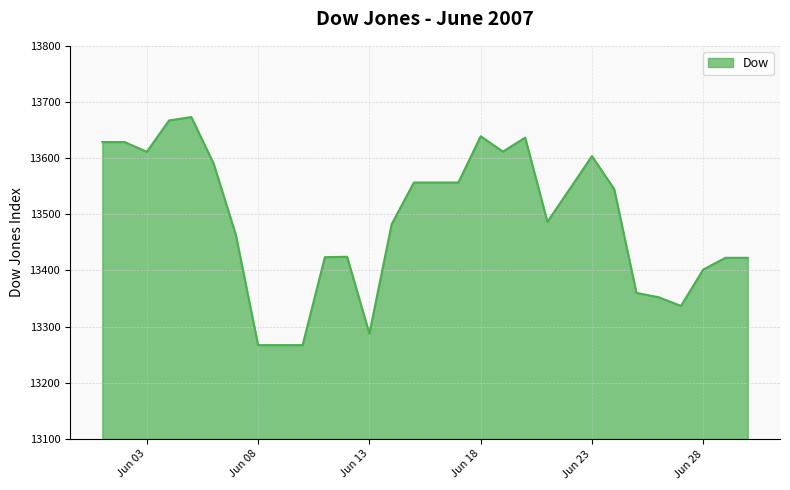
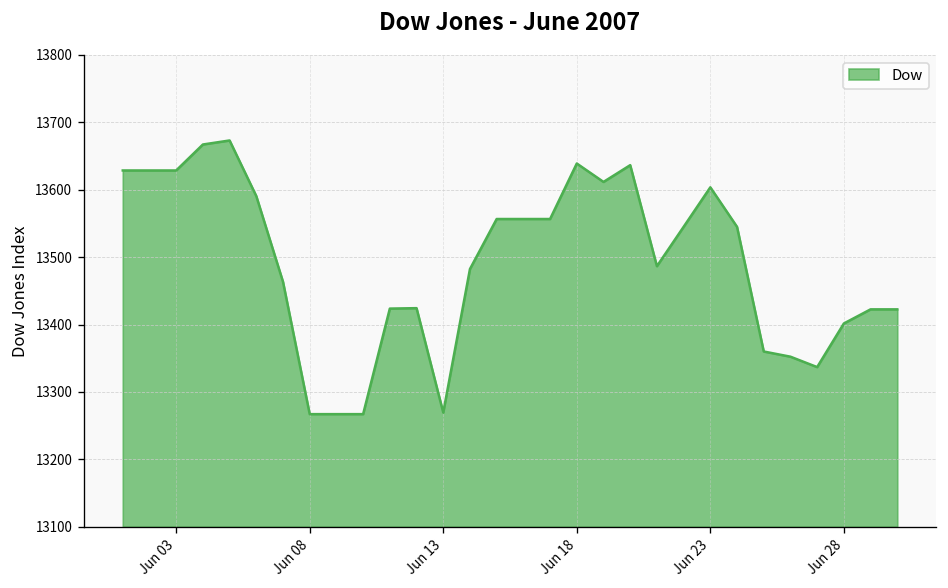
Jun 03: 13610 -> 13630
Jun 13: 13290 -> 13270
